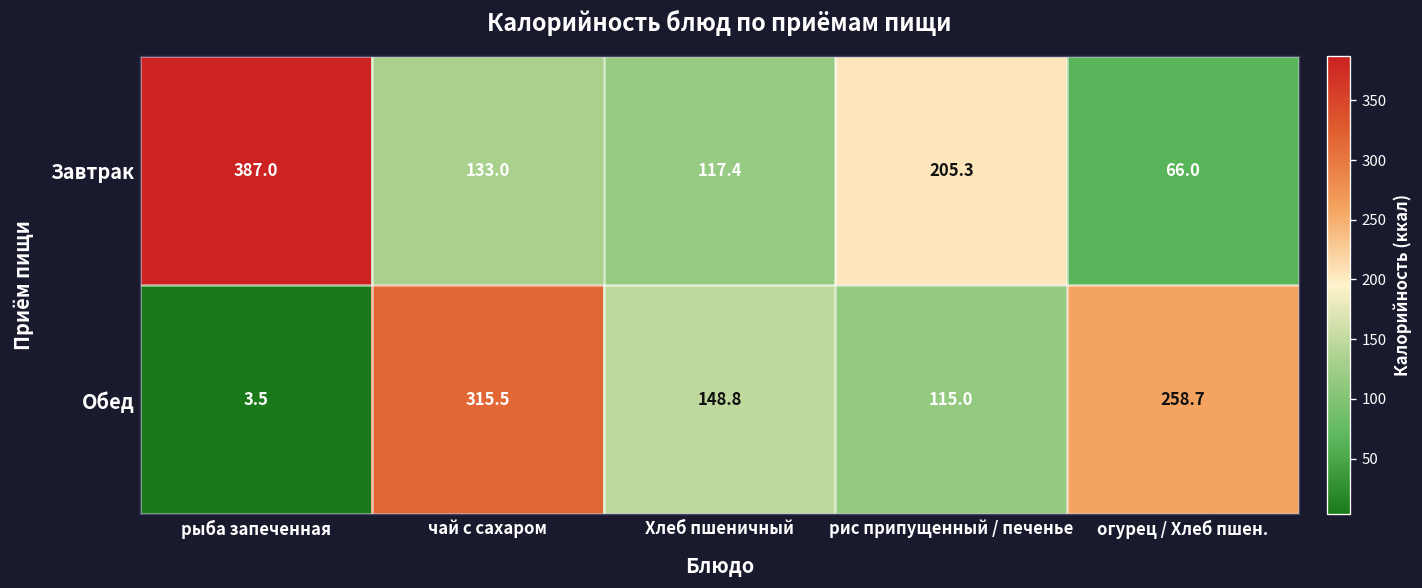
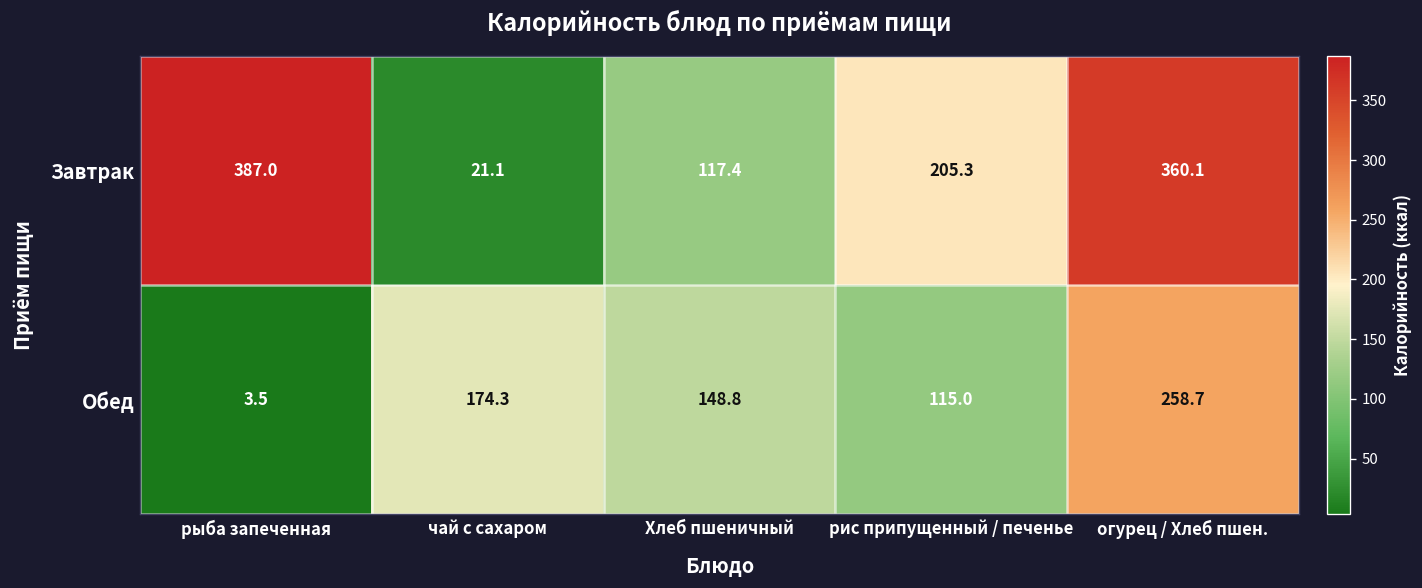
Завтрак, чай с сахаром: 133.0 -> 21.1
Завтрак, огурец / Хлеб пшен.: 66.0 -> 360.1
Обед, чай с сахаром: 315.5 -> 174.3
